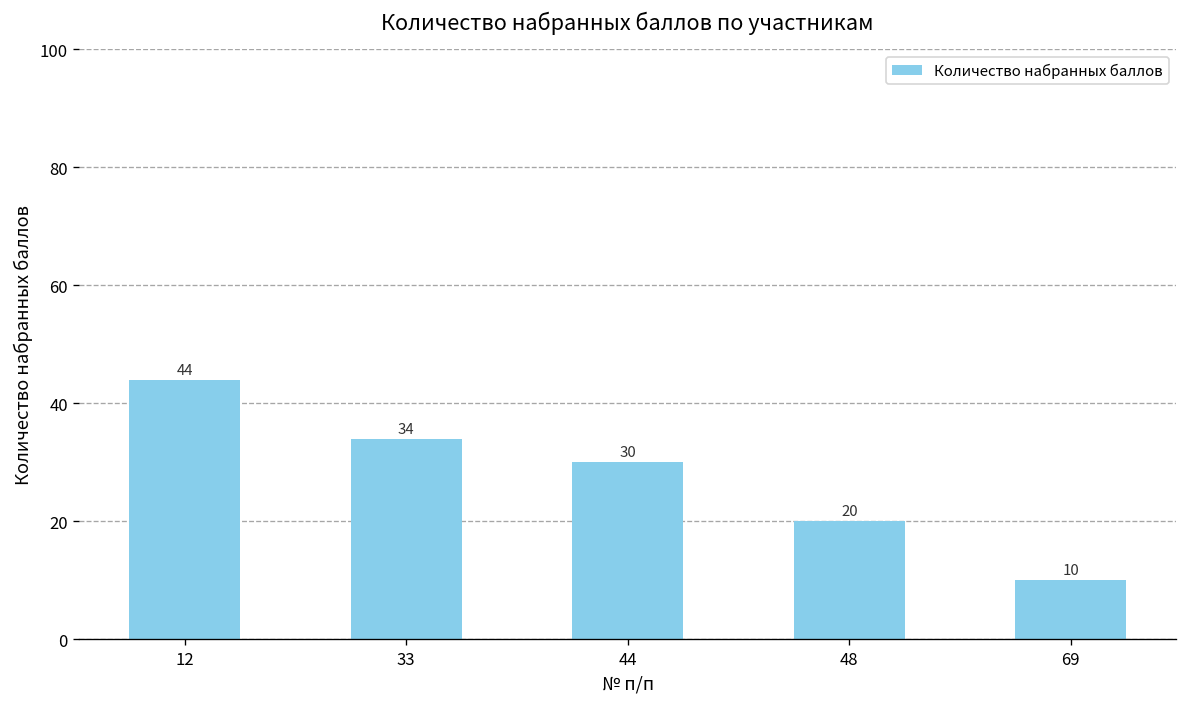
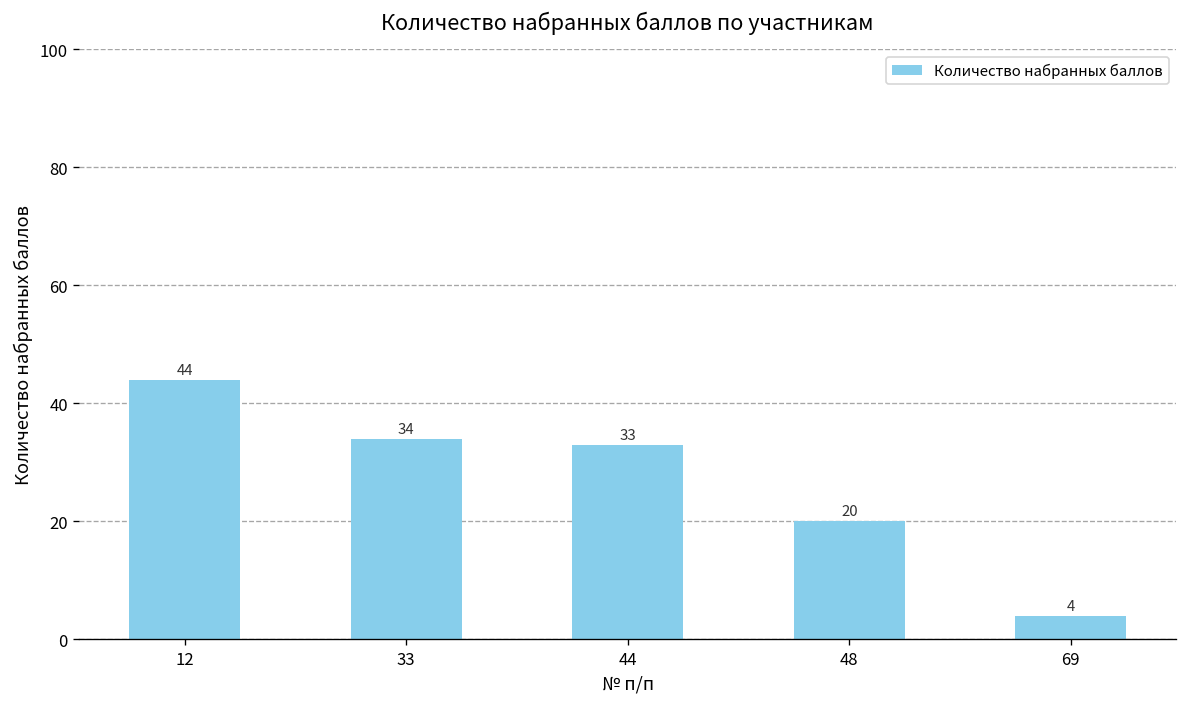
44: 30 -> 33
69: 10 -> 4
